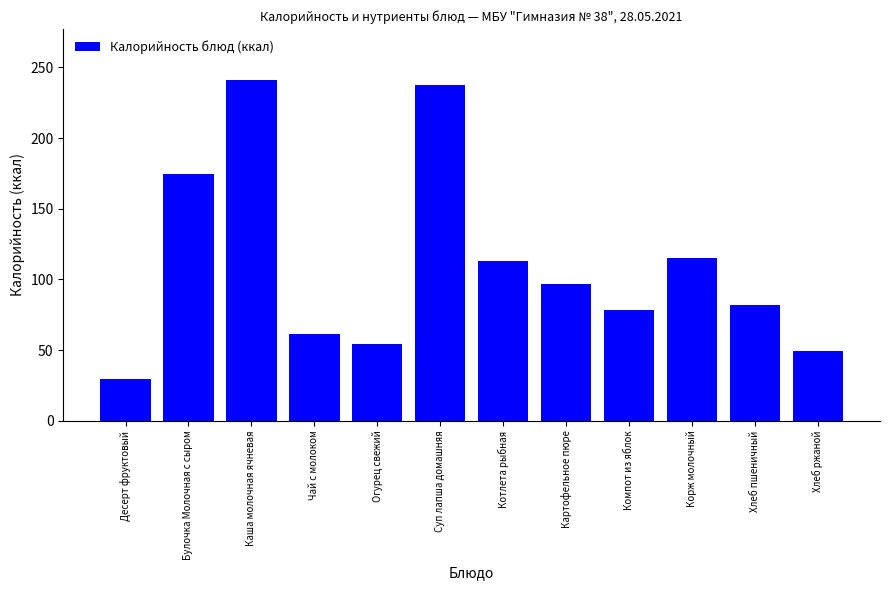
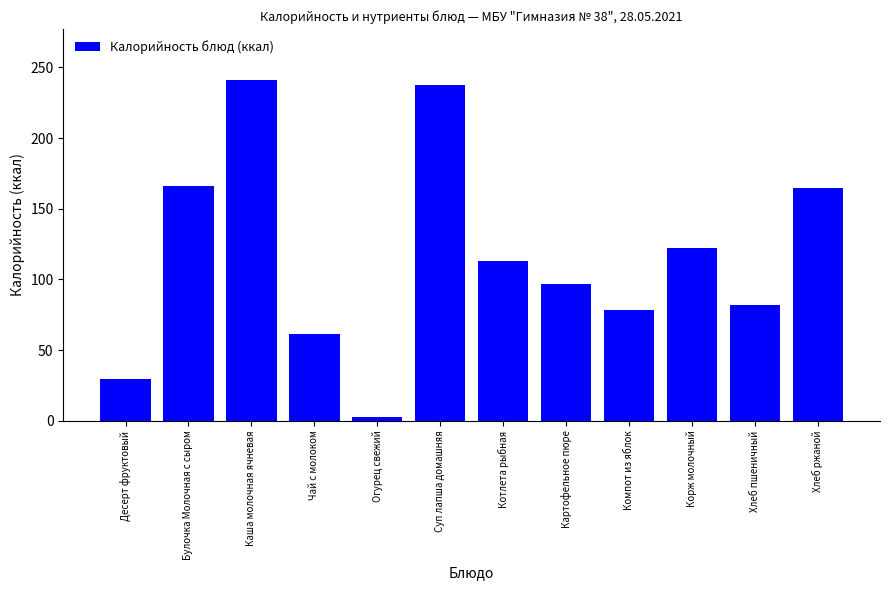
Булочка Молочная с сыром: 175 -> 166
Огурец свежий: 54 -> 3
Корж молочный: 115 -> 122
Хлеб ржаной: 50 -> 164
